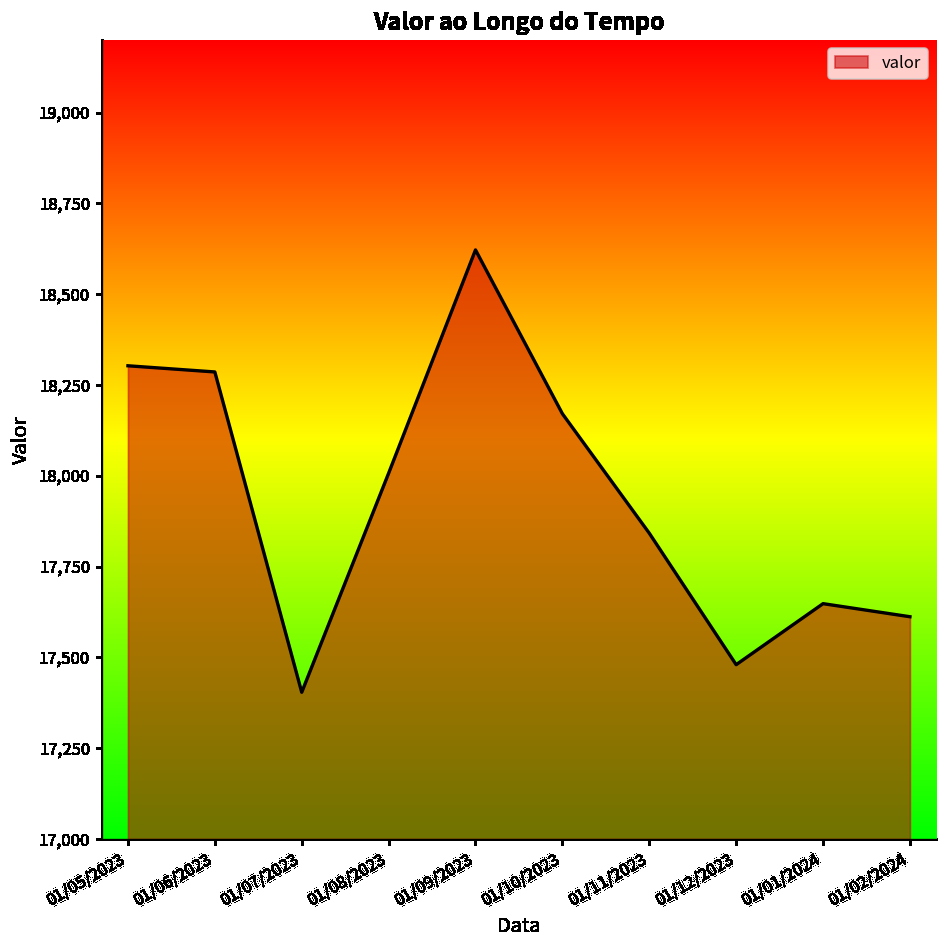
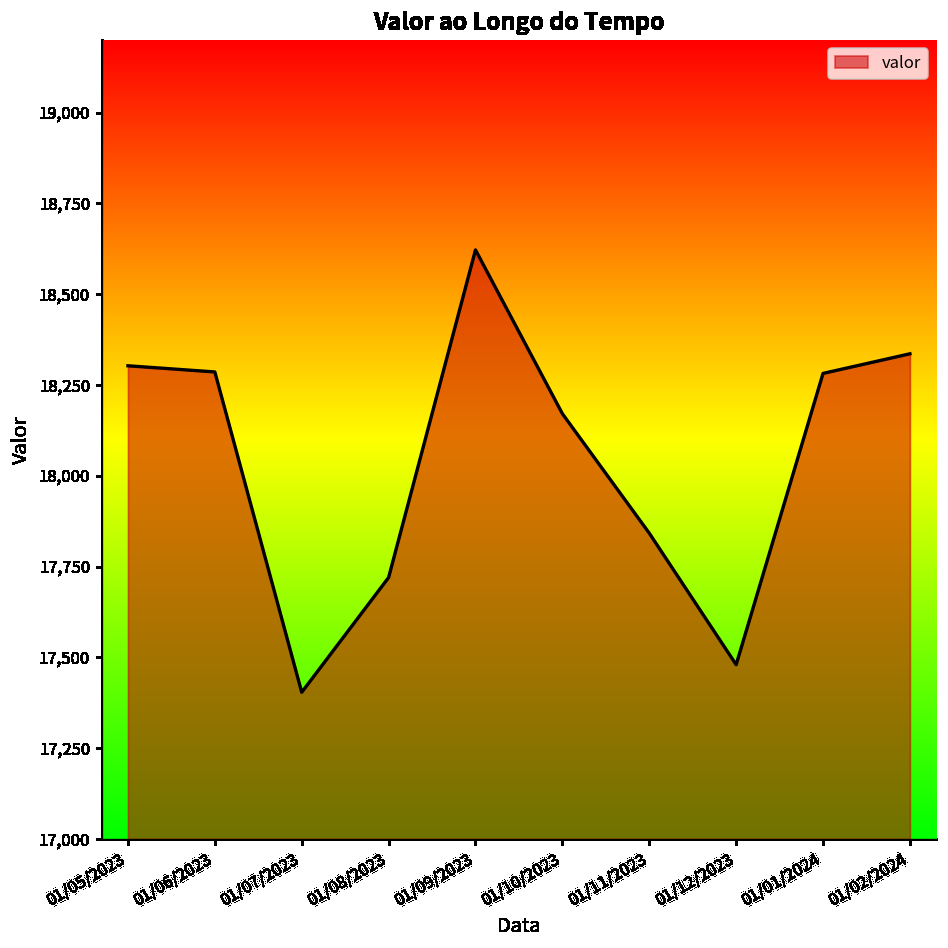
01/08/2023: 18,010 -> 17,720
01/01/2024: 17,650 -> 18,280
01/02/2024: 17,610 -> 18,340
